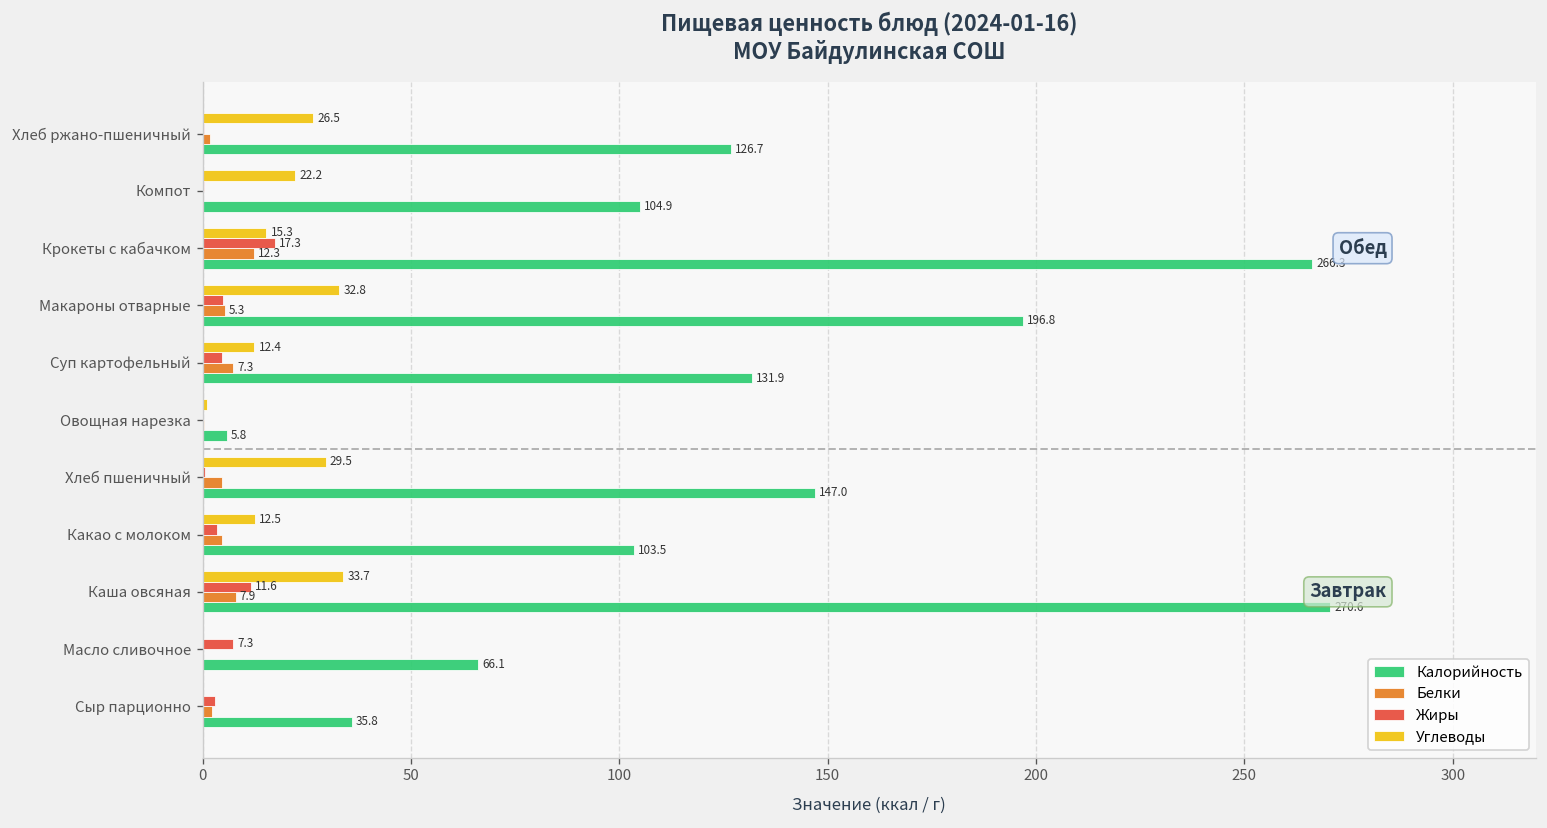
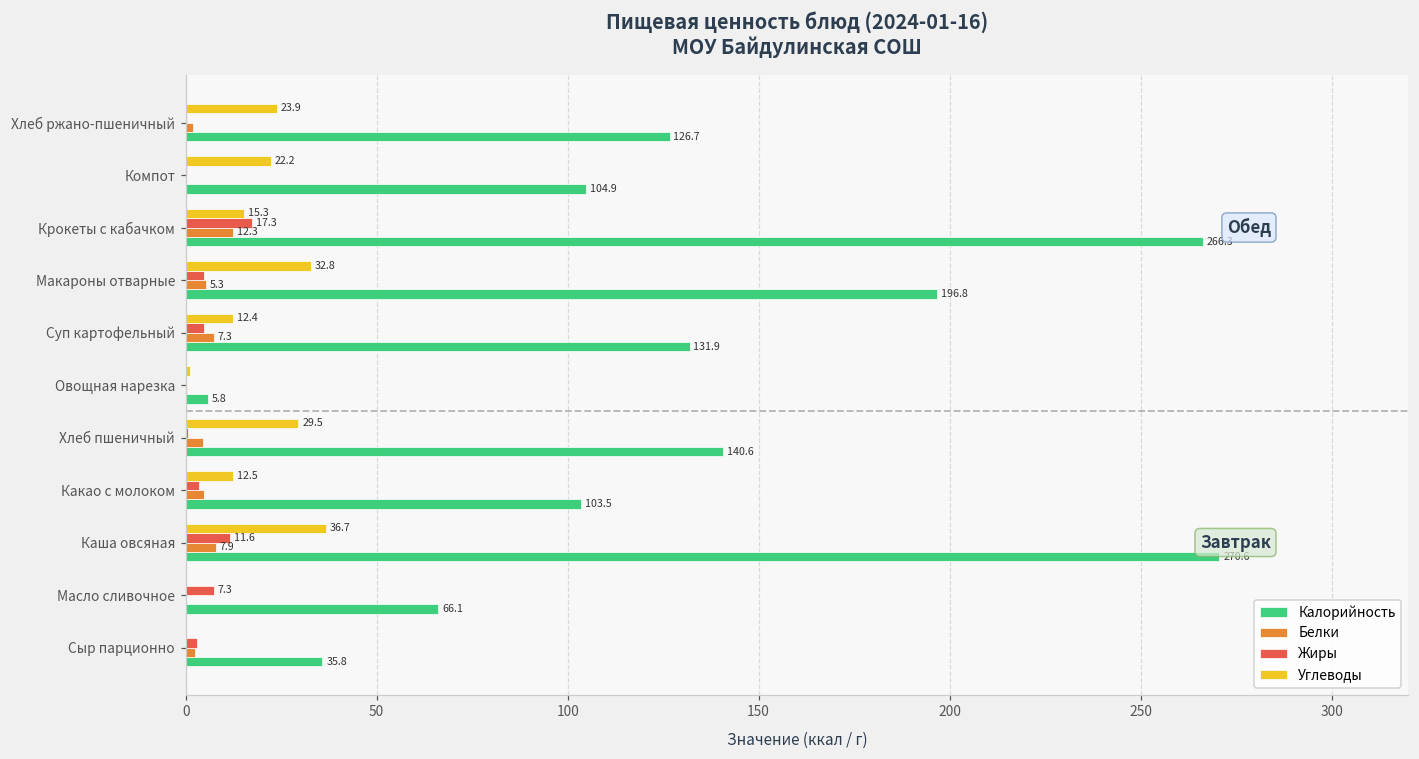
Углеводы, Хлеб ржано-пшеничный: 26.5 -> 23.9
Калорийность, Хлеб пшеничный: 147.0 -> 140.6
Углеводы, Каша овсяная: 33.7 -> 36.7
